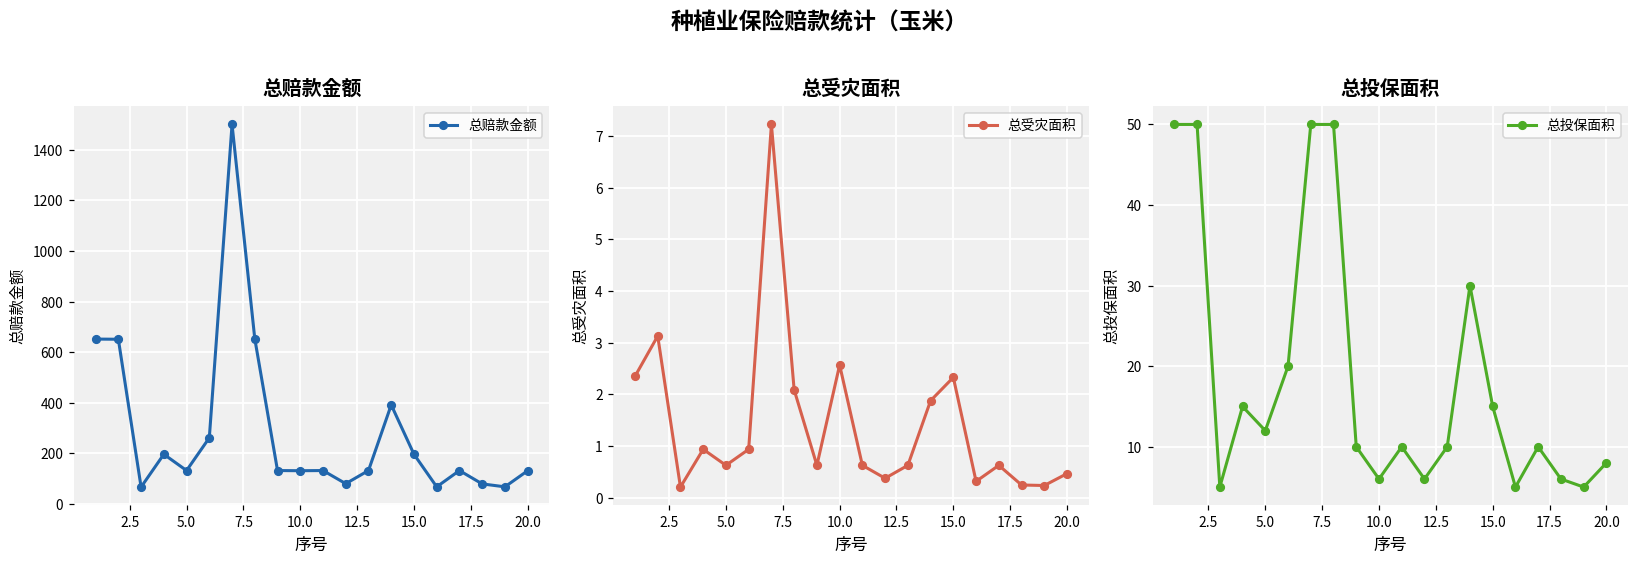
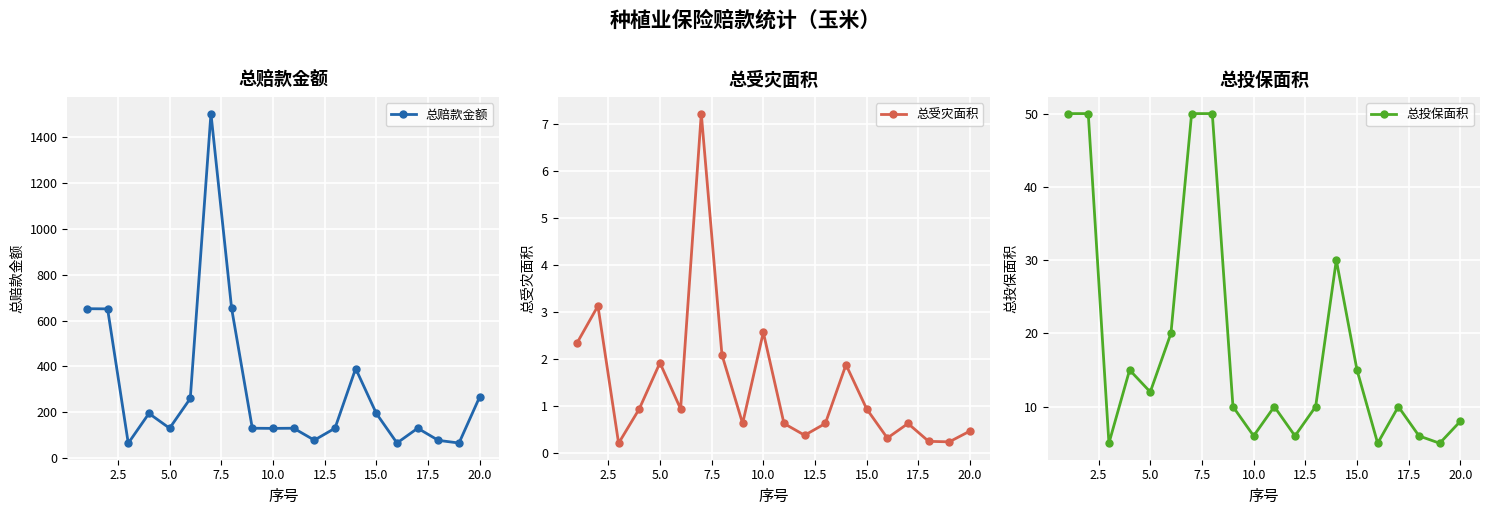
总赔款金额, 20.0: 130 -> 270
总受灾面积, 5.0: 0.6 -> 1.9
总受灾面积, 15.0: 2.3 -> 0.9
